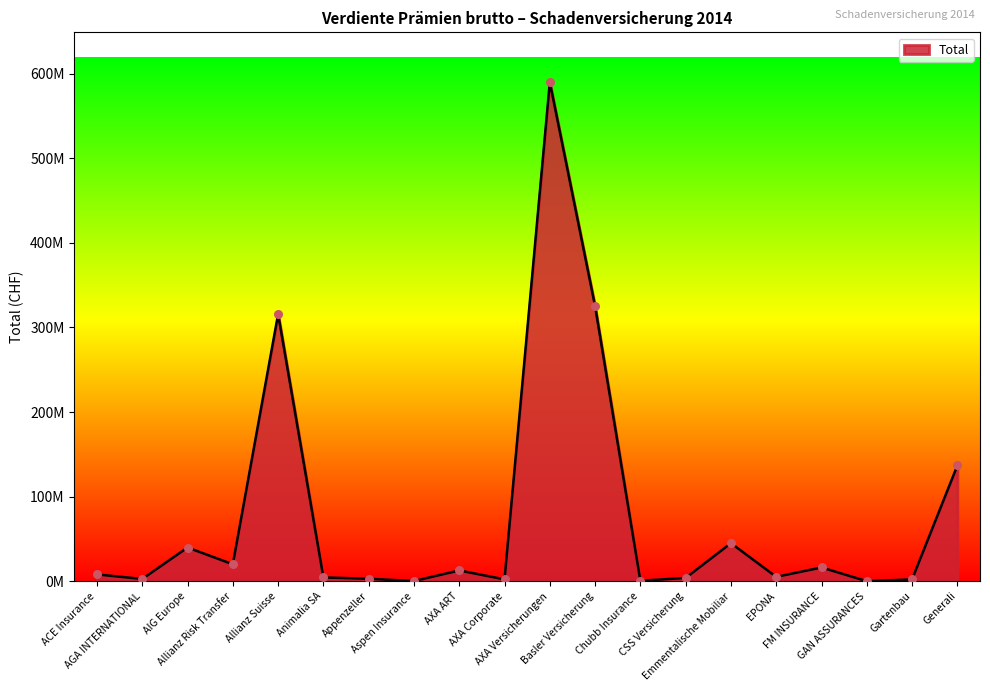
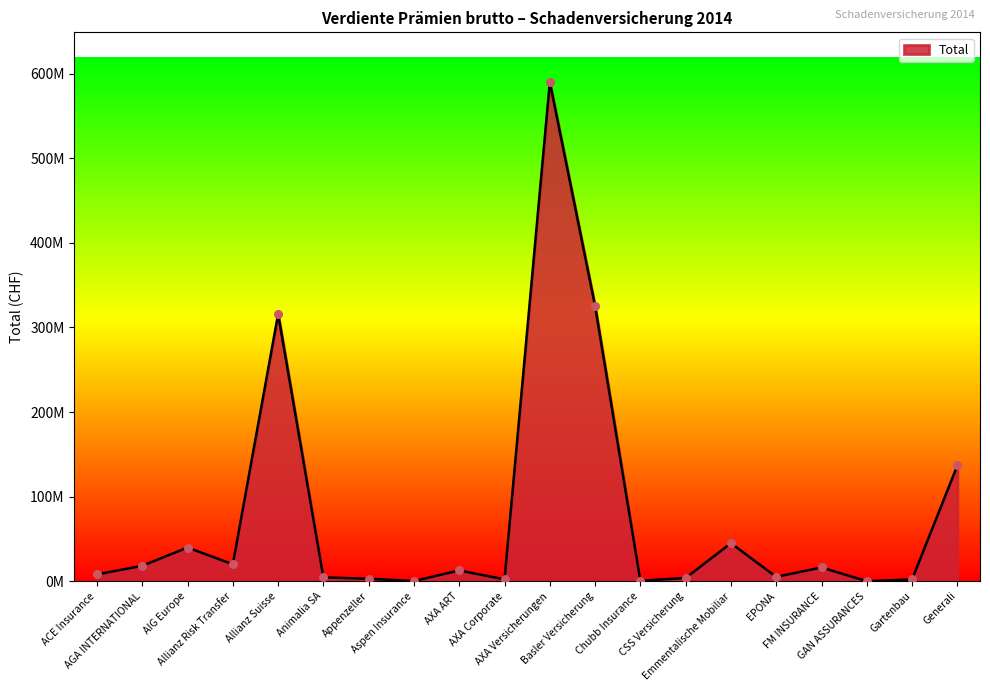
AGA INTERNATIONAL: 0 -> 20000000
